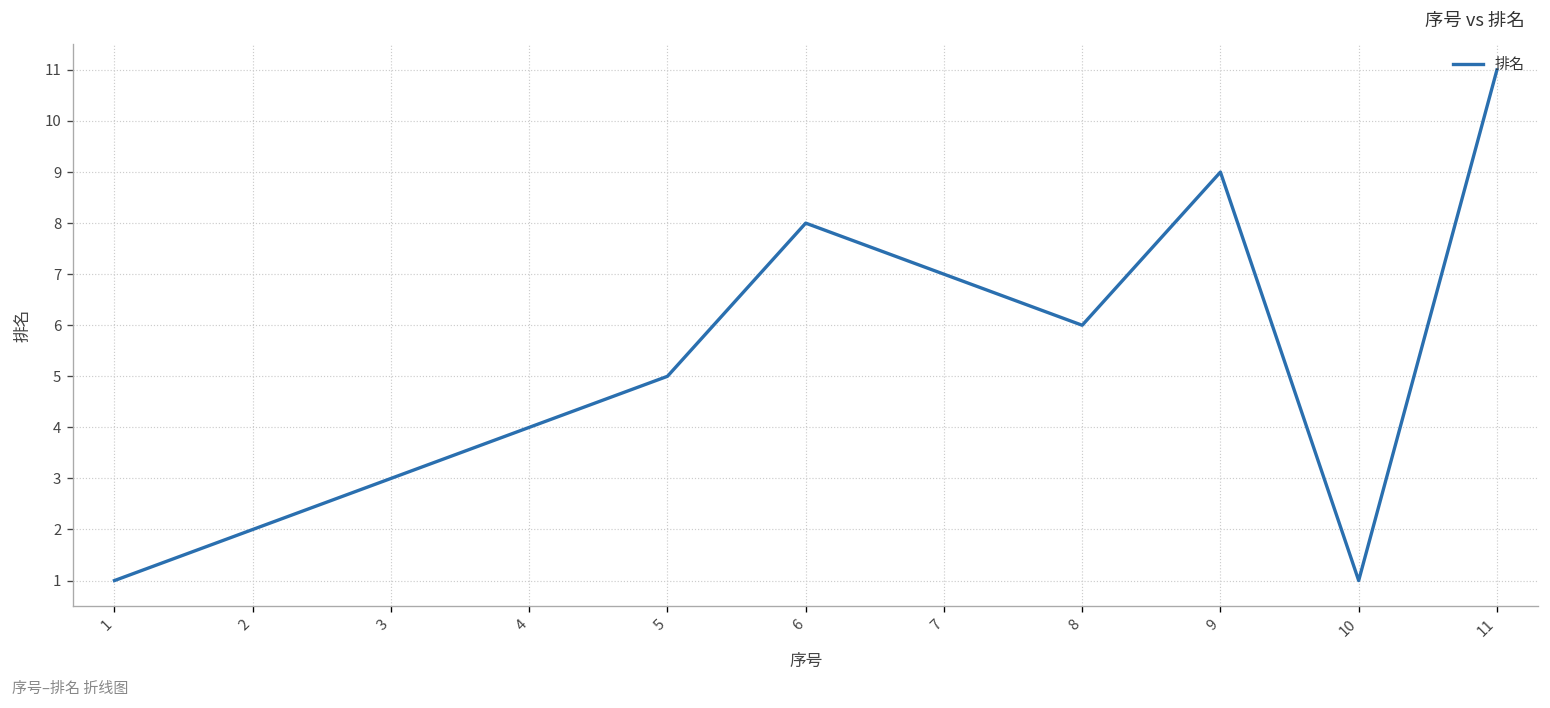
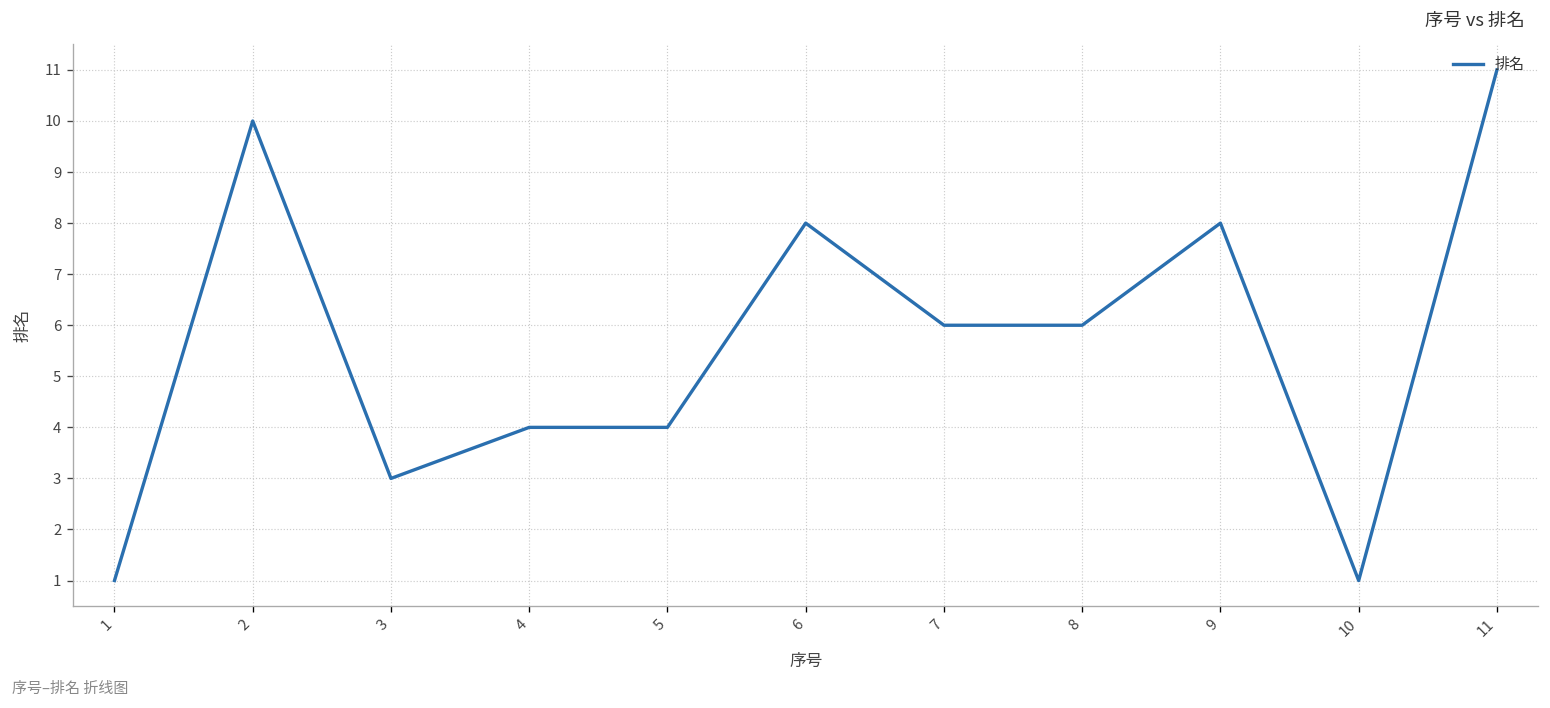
2: 2 -> 10
5: 5 -> 4
7: 7 -> 6
9: 9 -> 8
